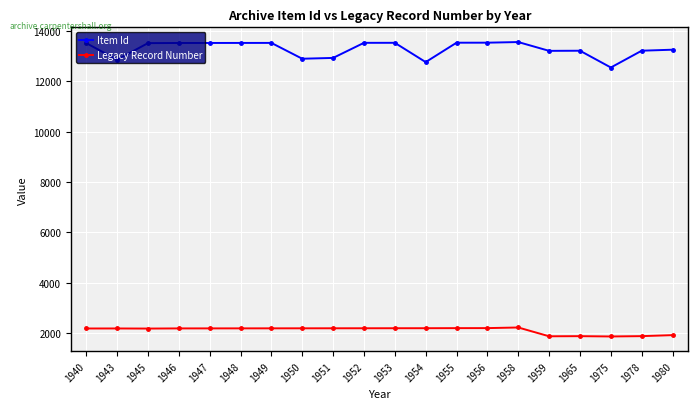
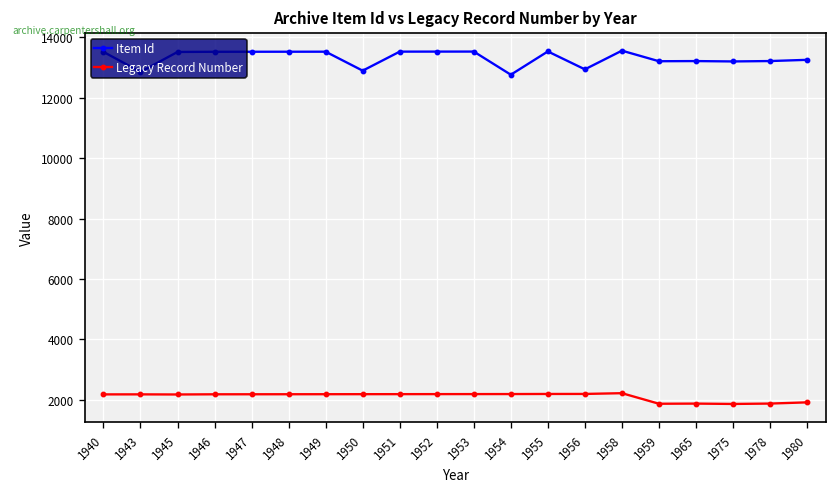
Item Id, 1951: 12900 -> 13500
Item Id, 1956: 13500 -> 12900
Item Id, 1975: 12600 -> 13200
